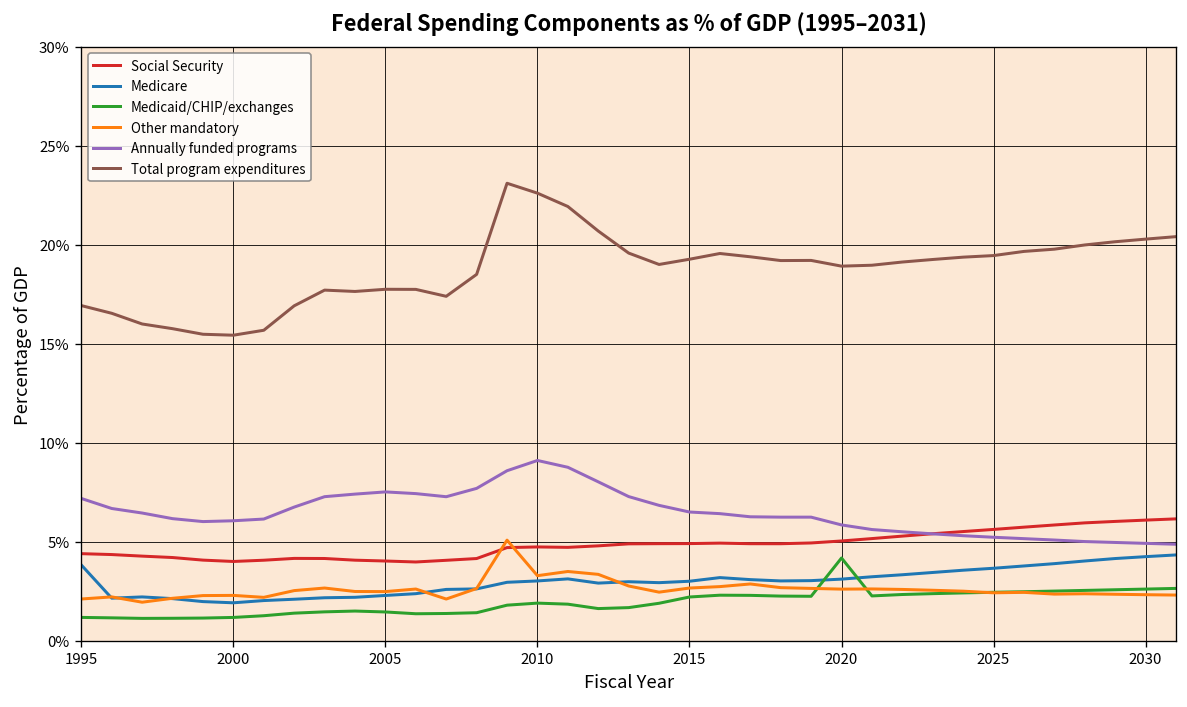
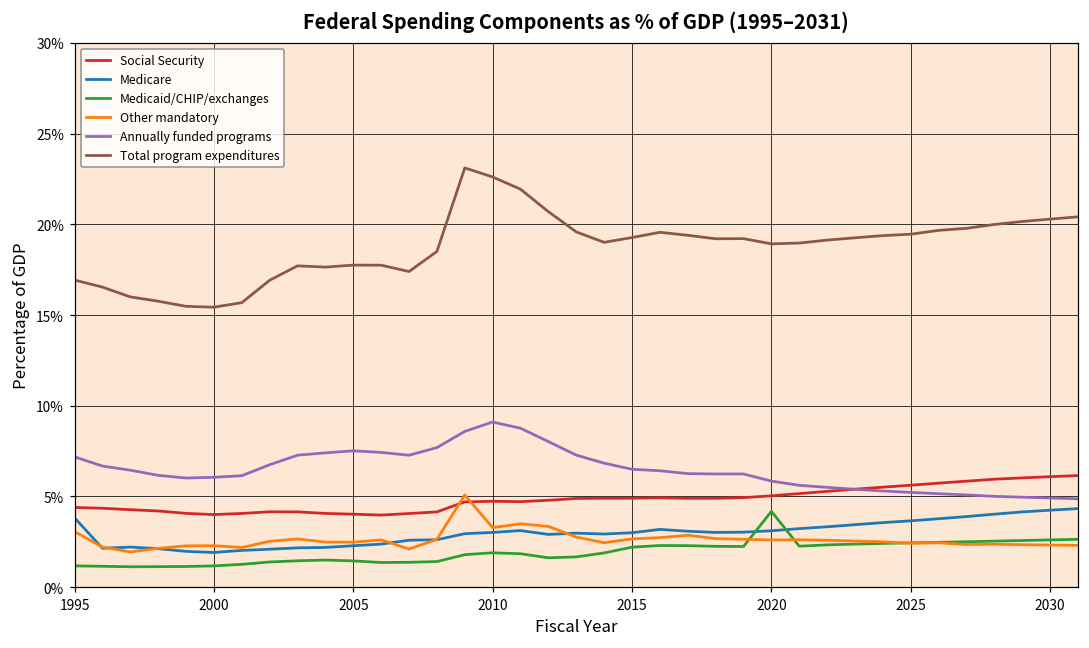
Other mandatory, 1995: 2.1% -> 3.1%
